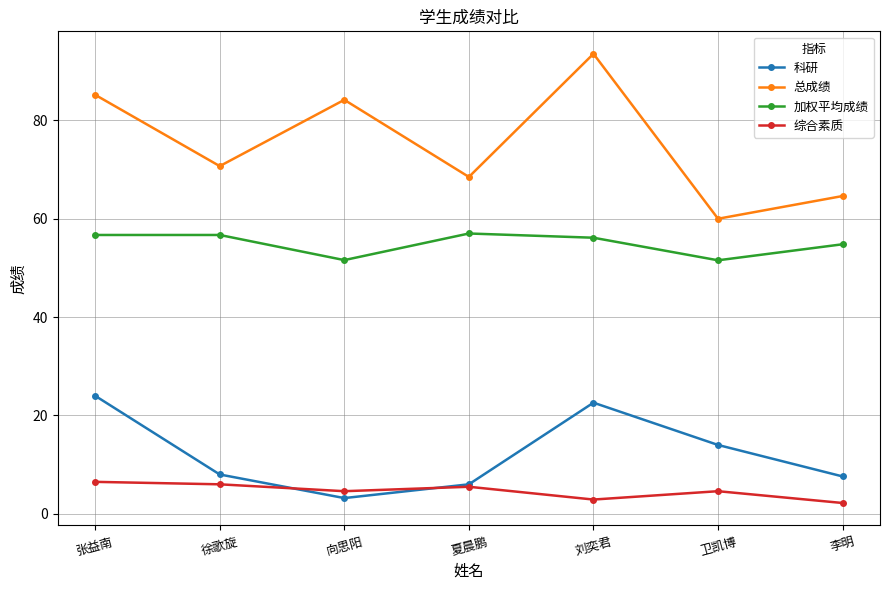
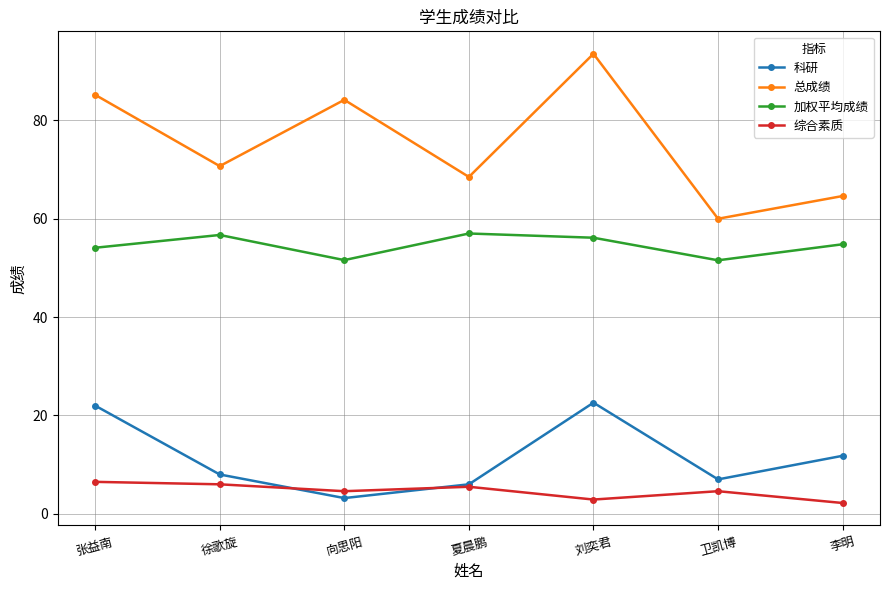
科研, 张益南: 24 -> 22
加权平均成绩, 张益南: 57 -> 54
科研, 卫凯博: 14 -> 7
科研, 李明: 8 -> 12
